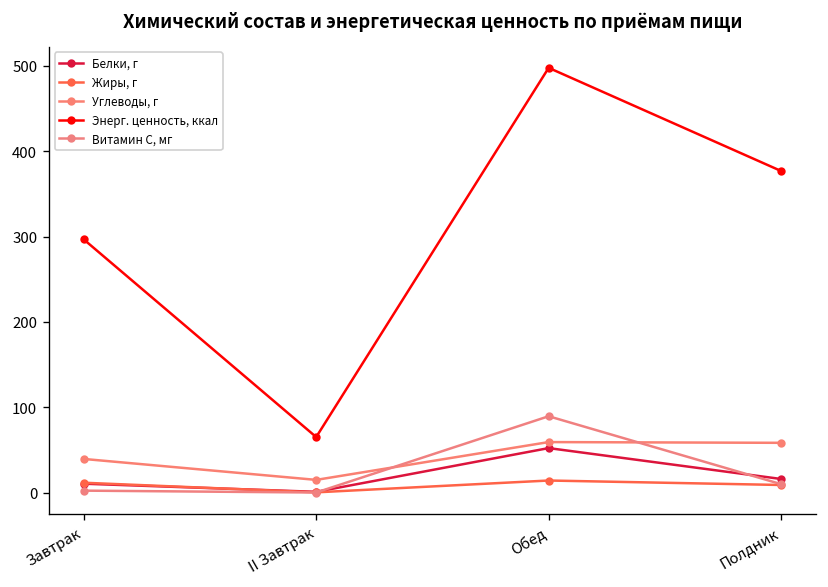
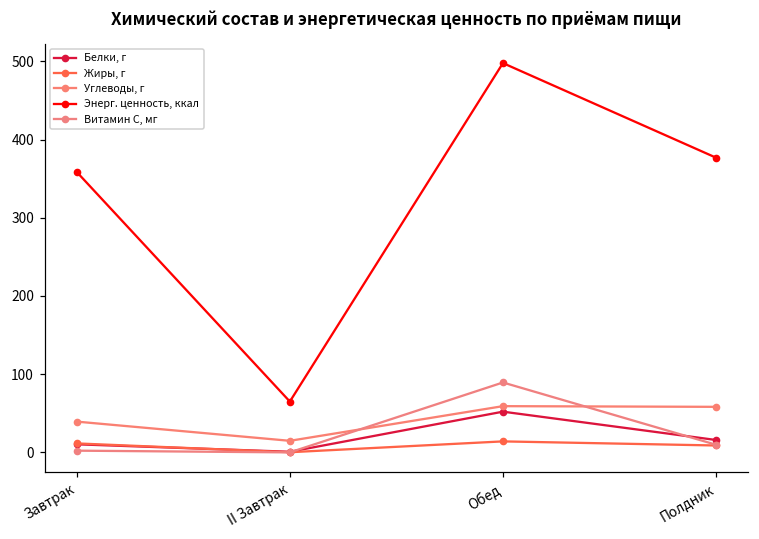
Энерг. ценность, ккал, Завтрак: 300 -> 360
